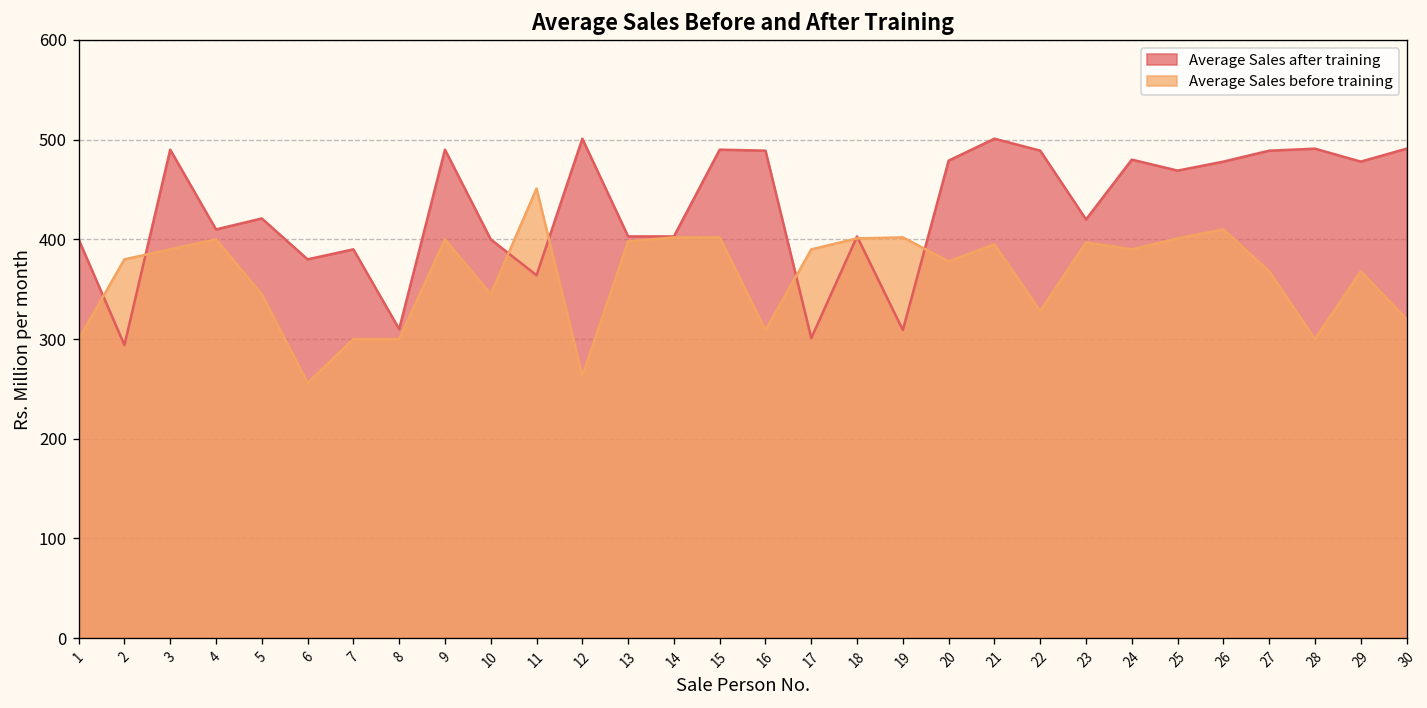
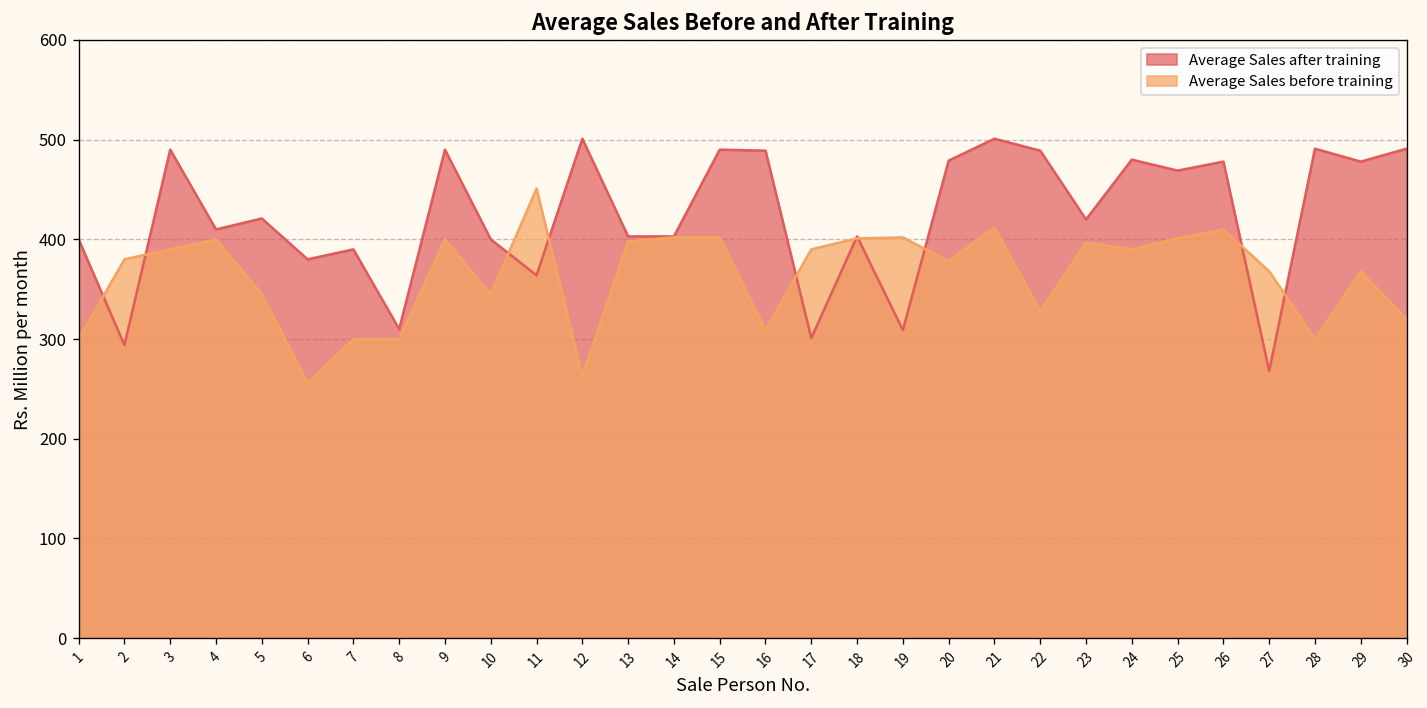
Average Sales before training, 21: 400 -> 410
Average Sales after training, 27: 490 -> 270
